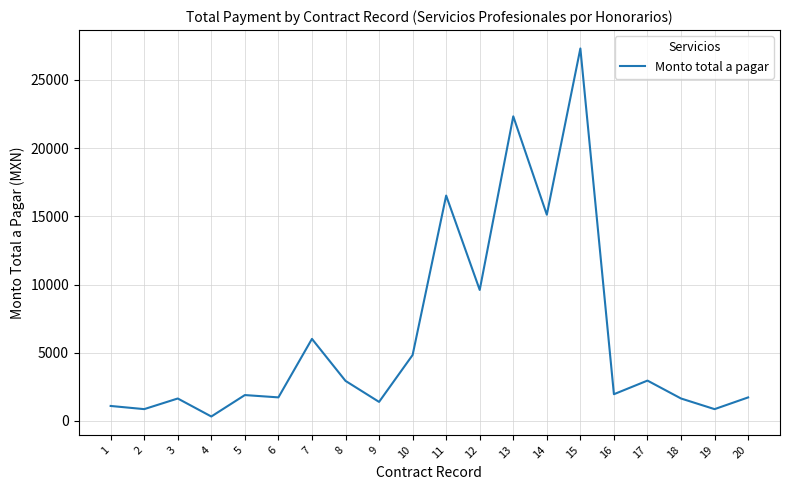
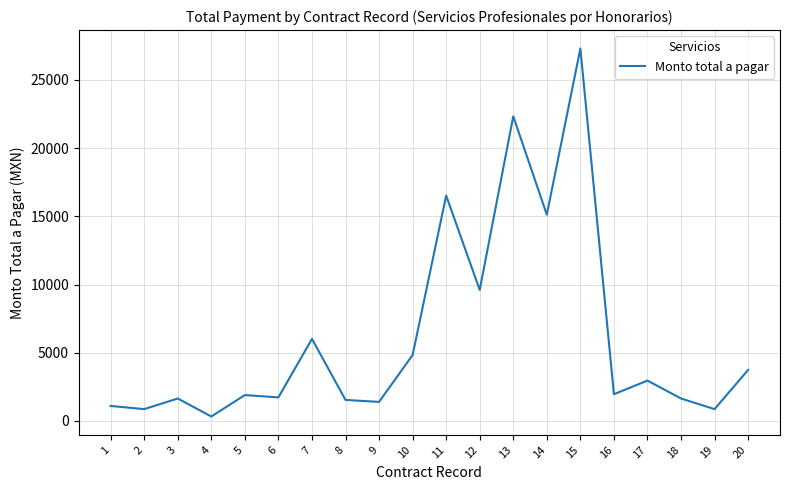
8: 2900 -> 1500
20: 1700 -> 3700
